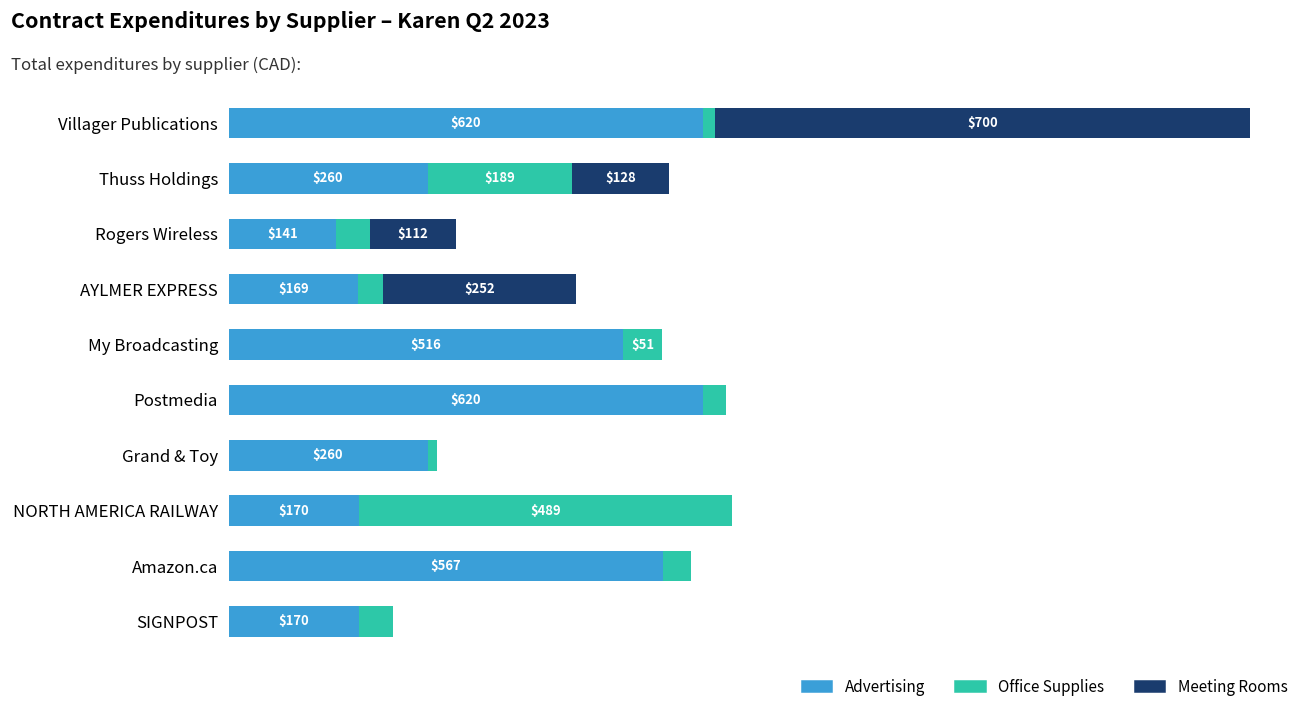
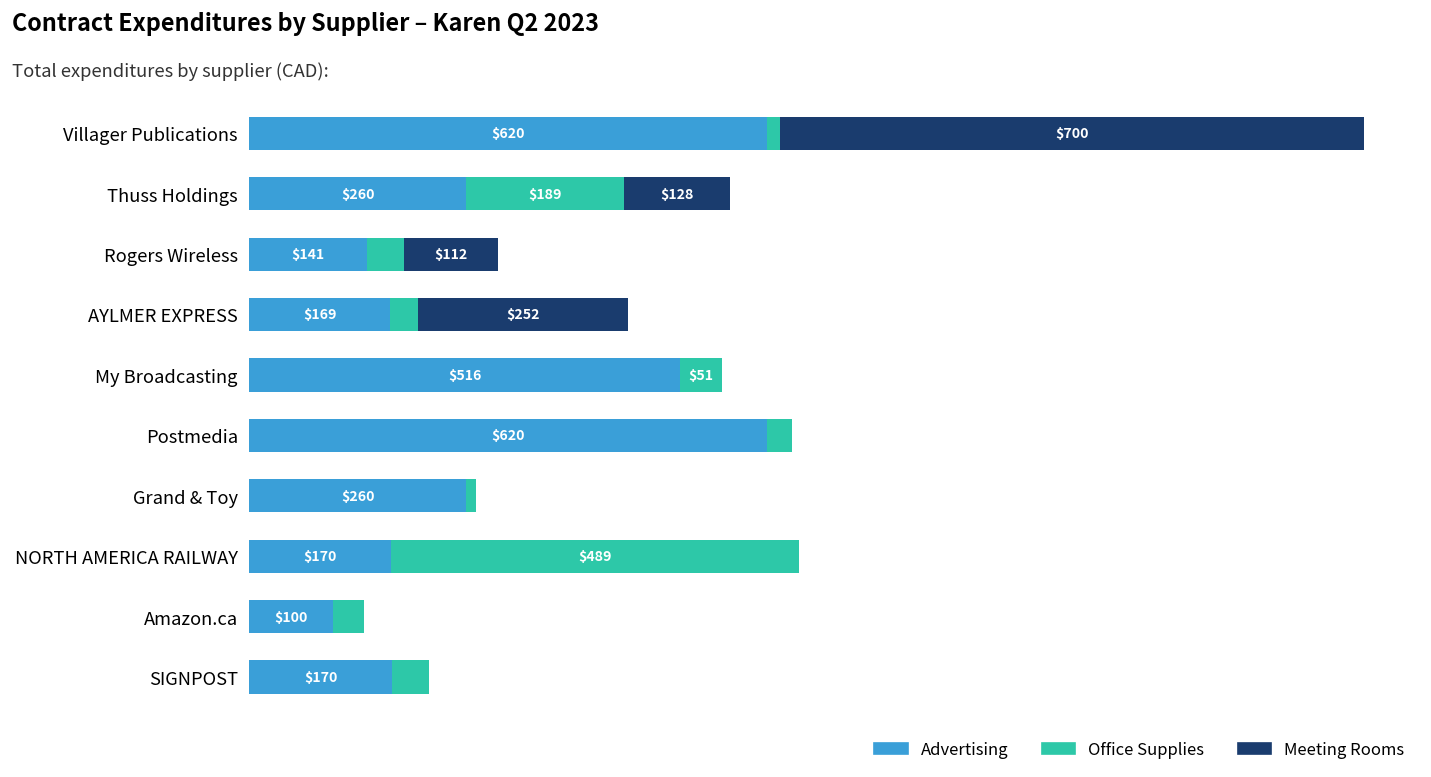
Advertising, Amazon.ca: $567 -> $100
